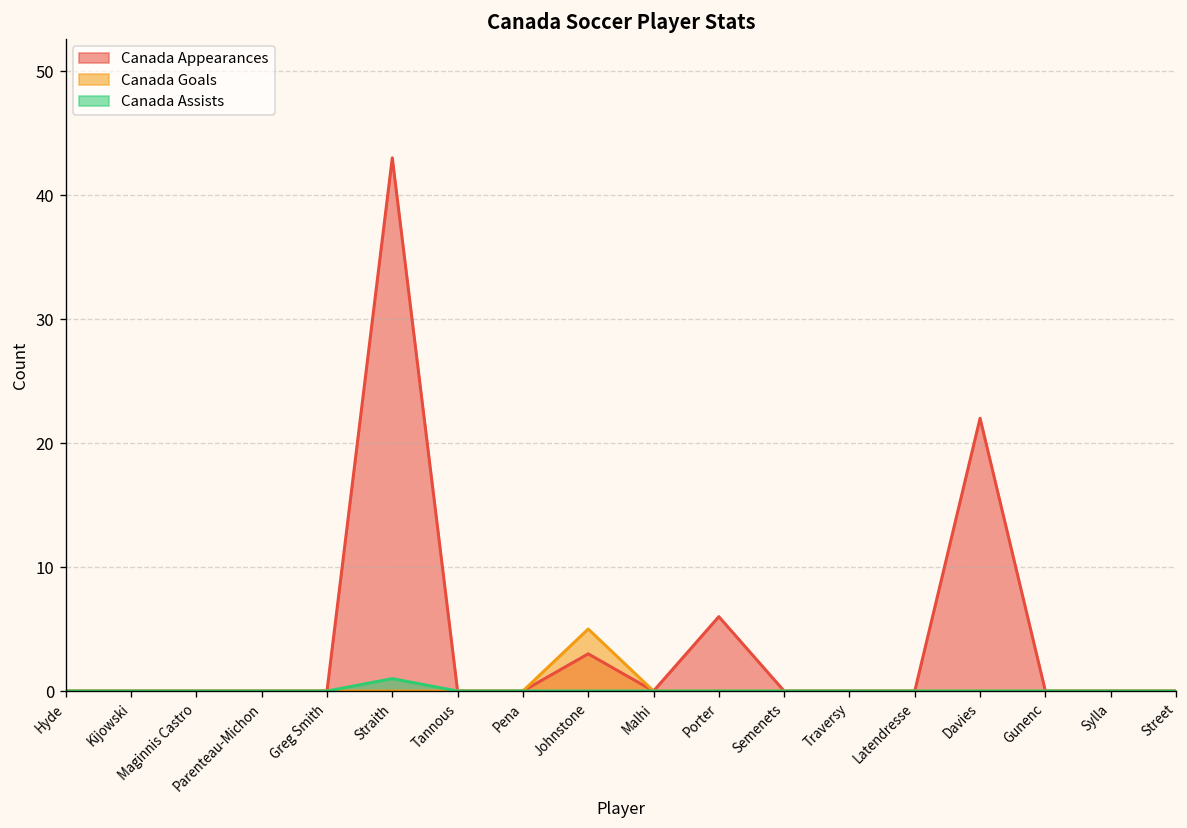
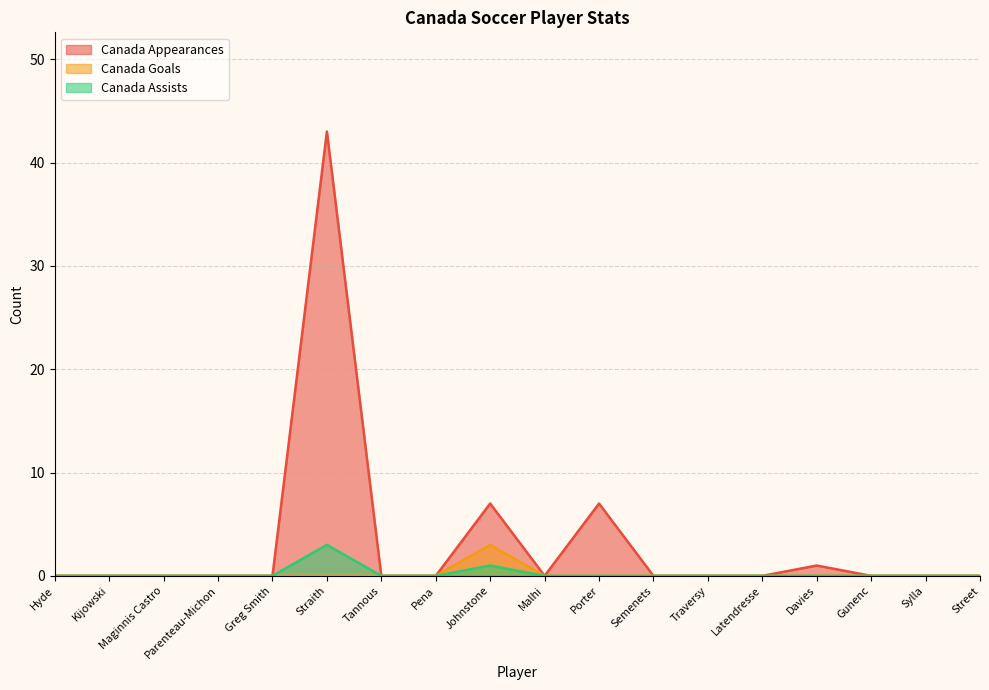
Canada Assists, Straith: 1 -> 3
Canada Appearances, Johnstone: 3 -> 7
Canada Goals, Johnstone: 5 -> 3
Canada Assists, Johnstone: 0 -> 1
Canada Appearances, Porter: 6 -> 7
Canada Appearances, Davies: 22 -> 1
